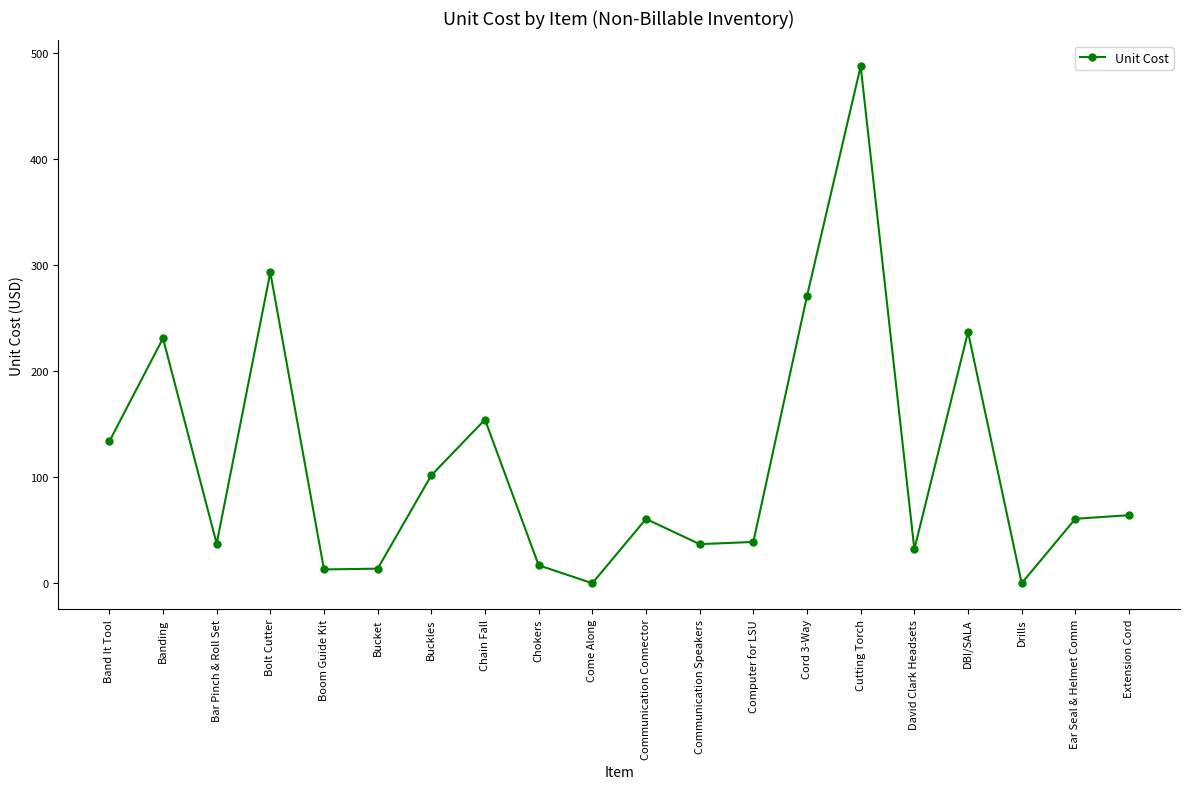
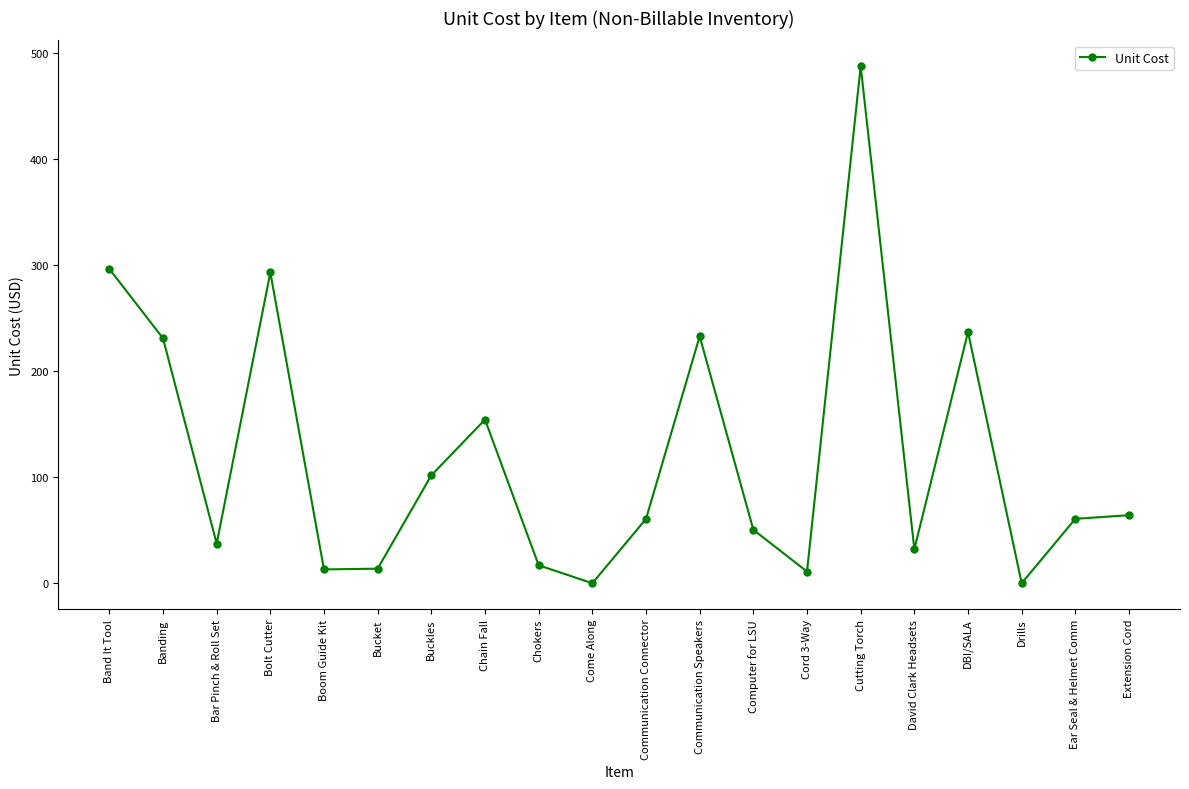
Band It Tool: 134 -> 297
Communication Speakers: 37 -> 233
Computer for LSU: 39 -> 50
Cord 3-Way: 271 -> 11
